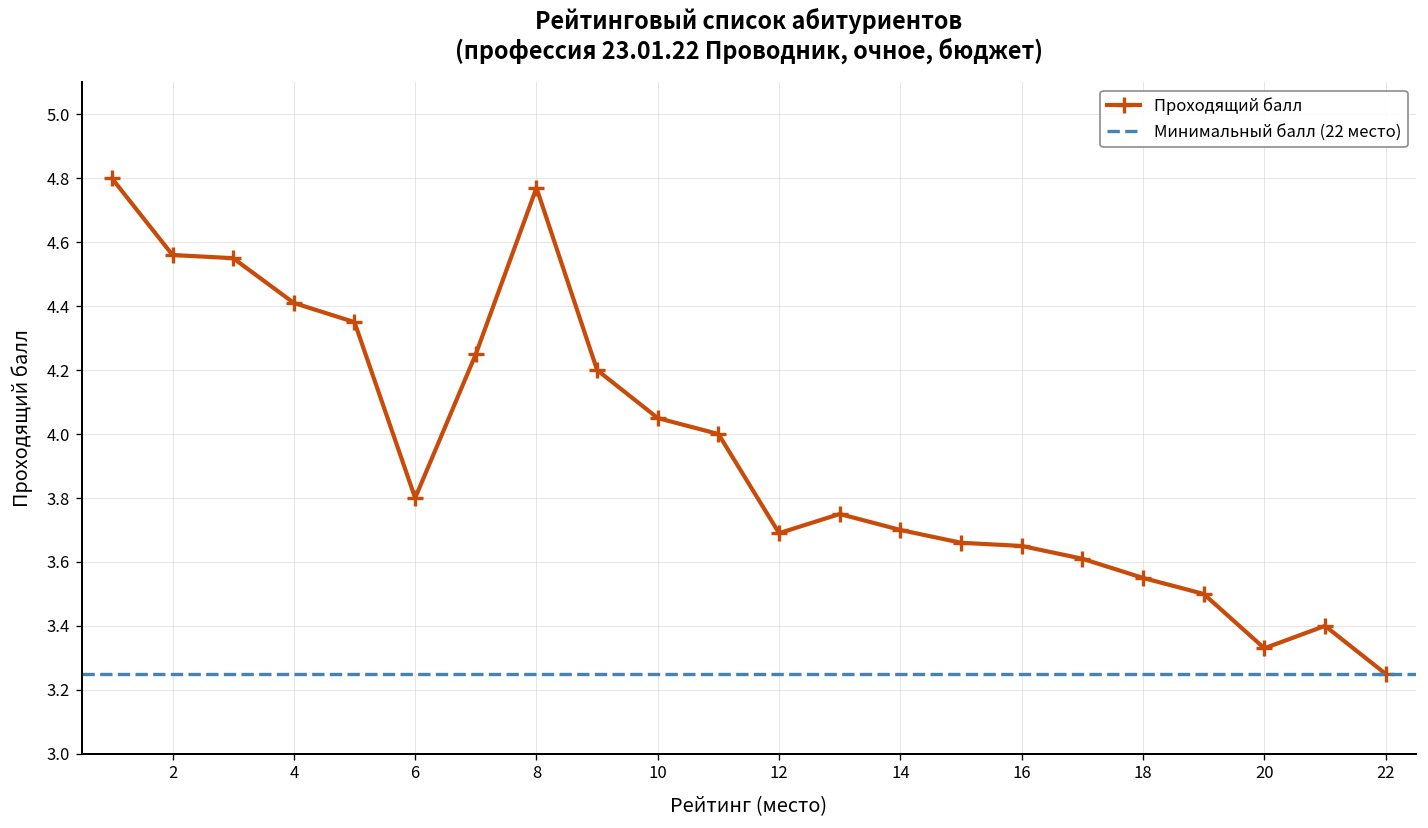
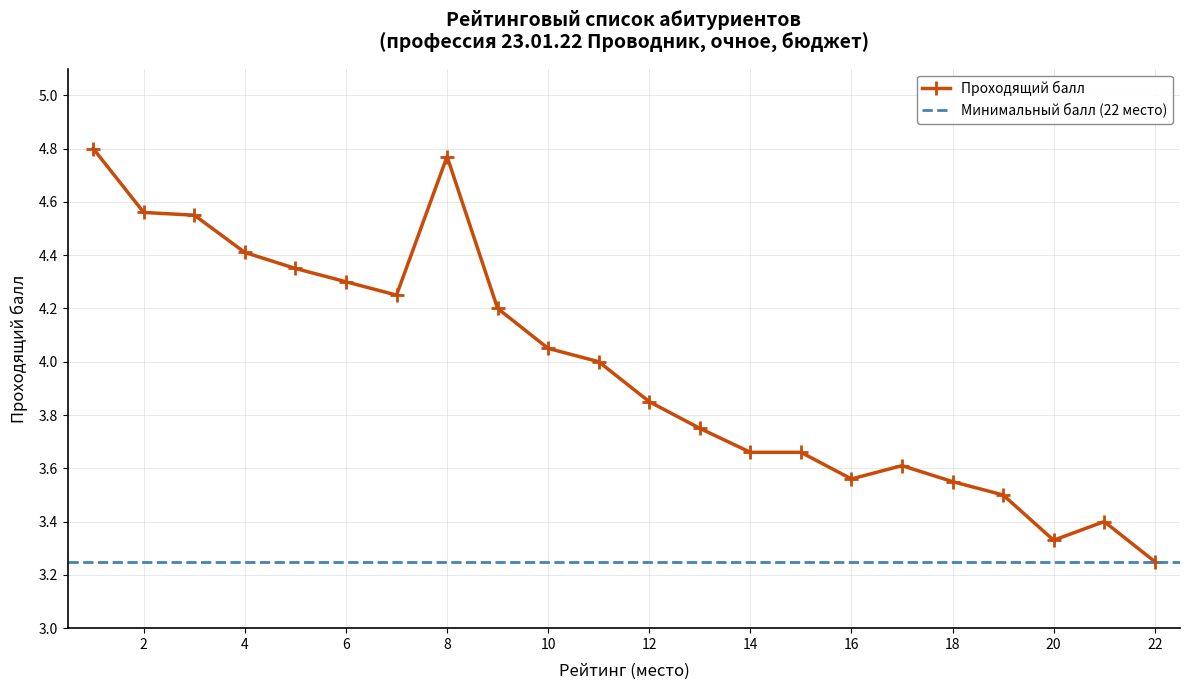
6: 3.8 -> 4.3
12: 3.69 -> 3.85
14: 3.70 -> 3.66
16: 3.65 -> 3.56
